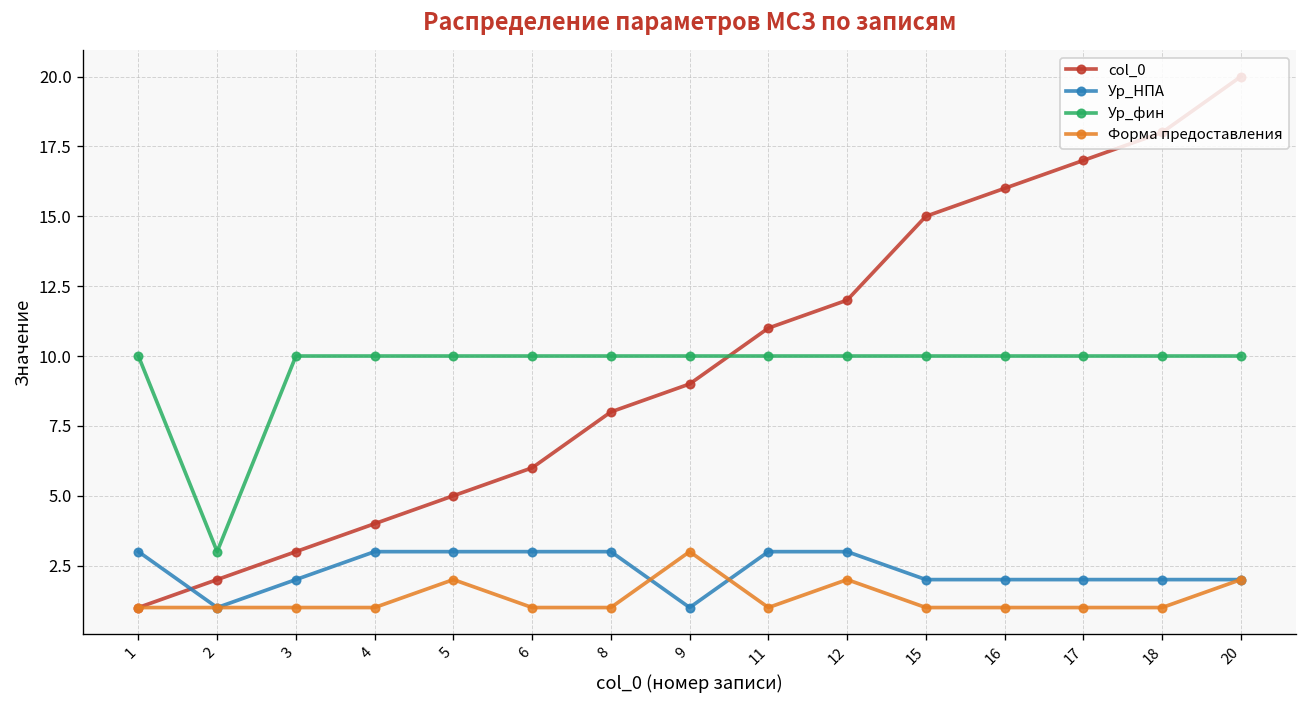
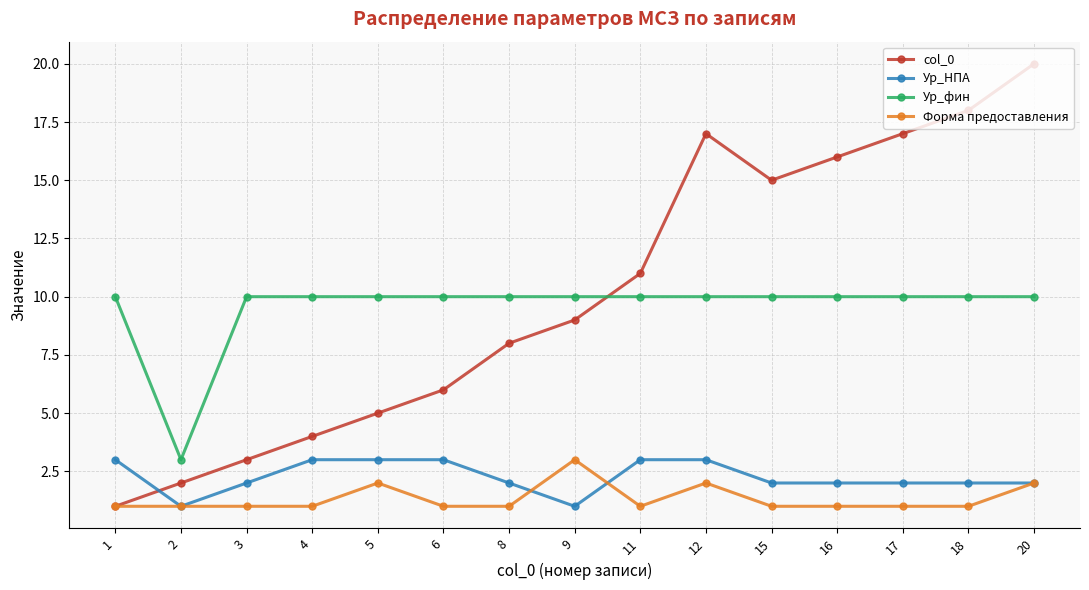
Ур_НПА, 8: 3 -> 2
col_0, 12: 12 -> 17
